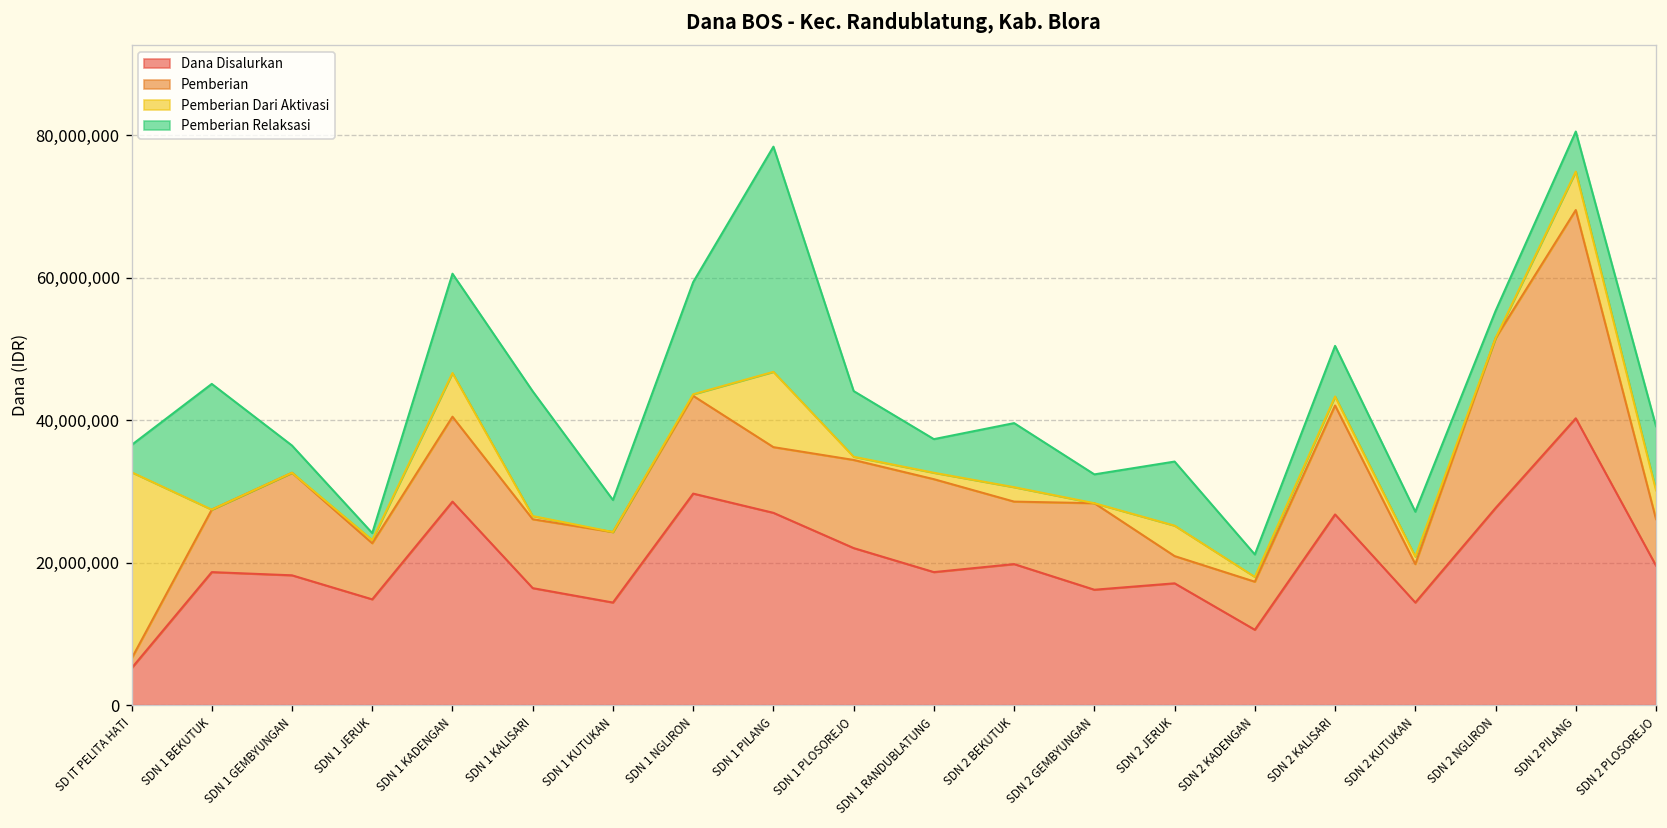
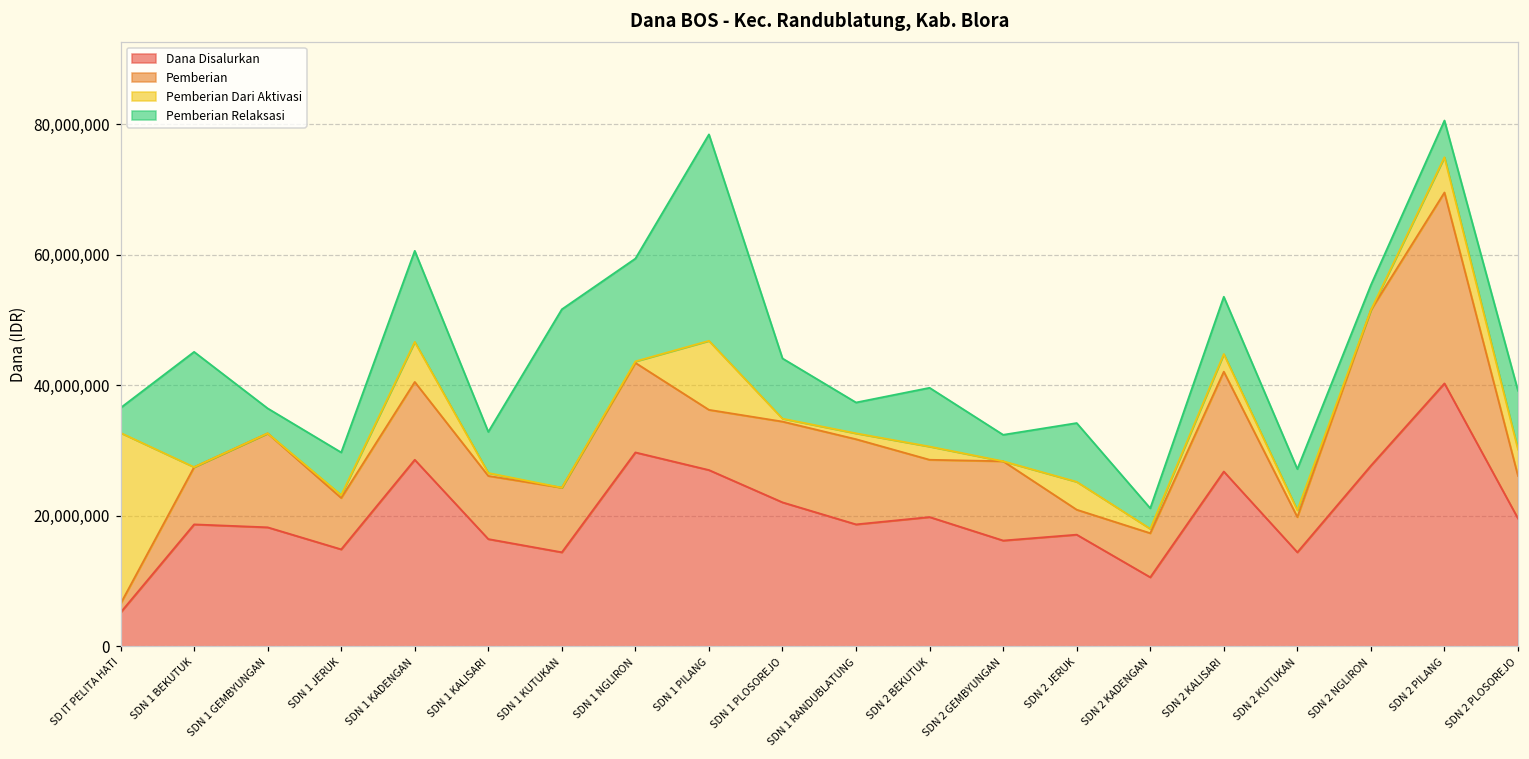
Pemberian Relaksasi, SDN 1 JERUK: 1,000,000 -> 7,000,000
Pemberian Relaksasi, SDN 1 KALISARI: 18,000,000 -> 6,000,000
Pemberian Relaksasi, SDN 1 KUTUKAN: 5,000,000 -> 27,000,000
Pemberian Dari Aktivasi, SDN 2 KALISARI: 1,000,000 -> 3,000,000
Pemberian Relaksasi, SDN 2 KALISARI: 7,000,000 -> 9,000,000
